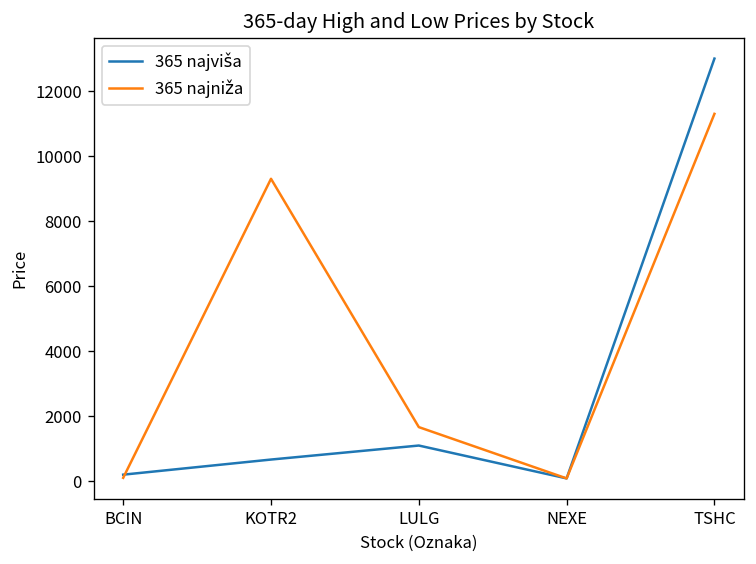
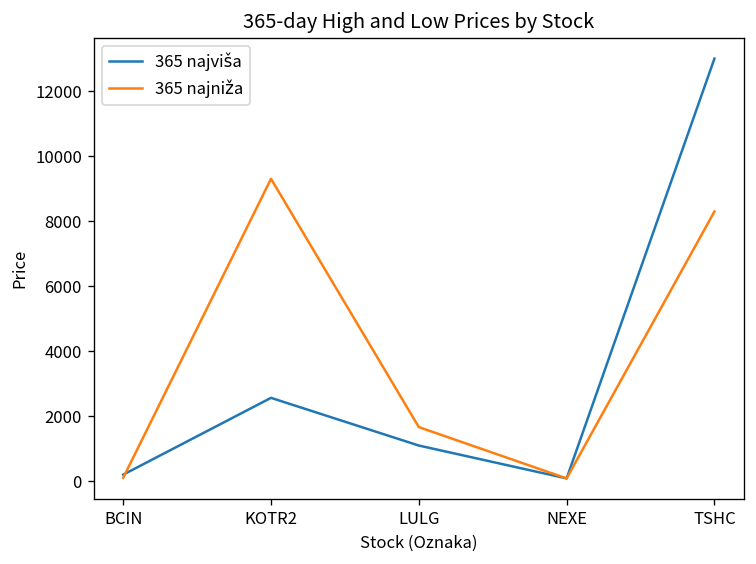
365 najviša, KOTR2: 700 -> 2600
365 najniža, TSHC: 11300 -> 8300
